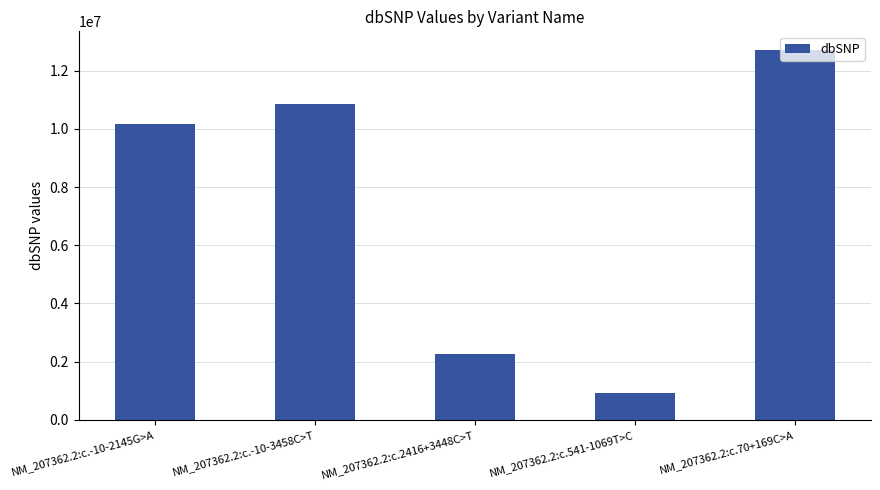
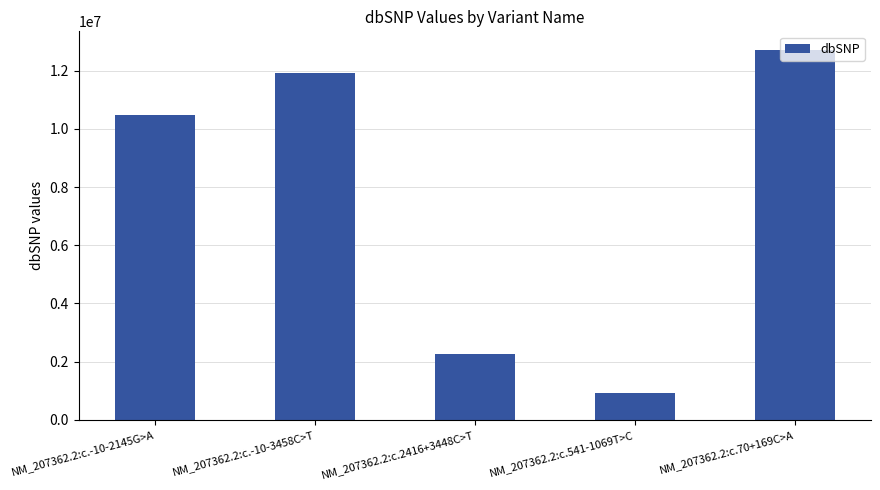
NM_207362.2:c.-10-2145G>A: 10200000 -> 10500000
NM_207362.2:c.-10-3458C>T: 10900000 -> 11900000
